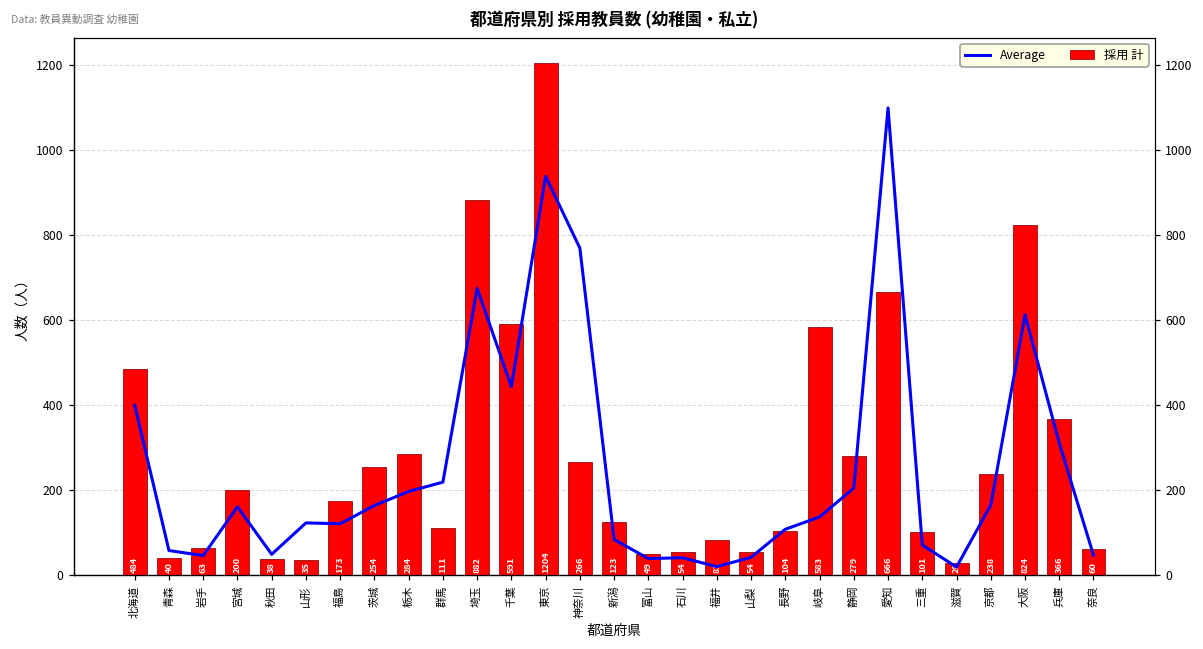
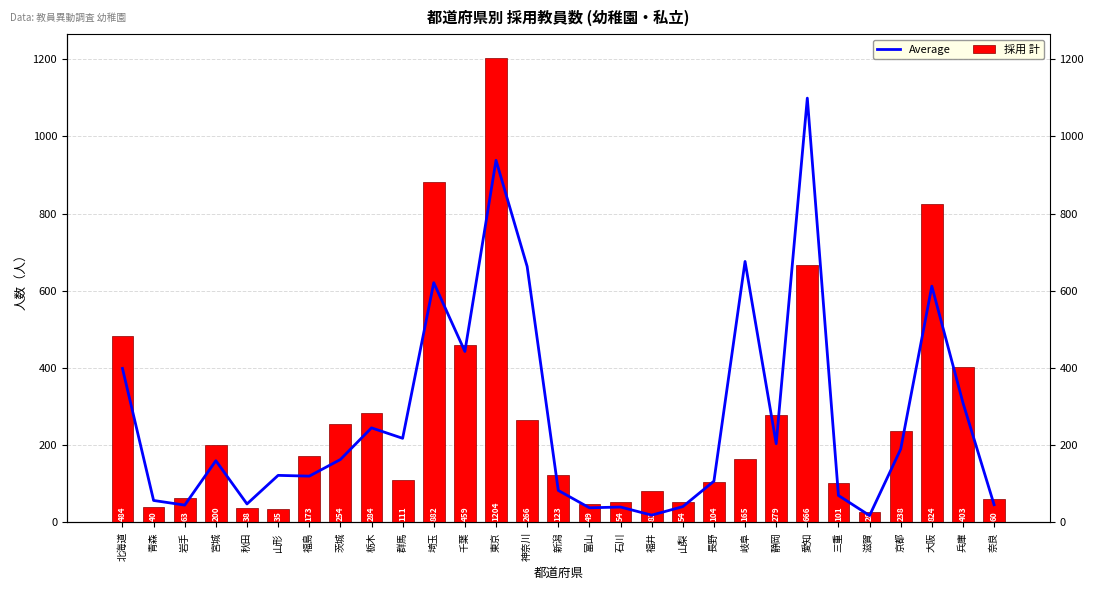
Average, 栃木: 200 -> 250
Average, 埼玉: 670 -> 620
採用 計, 千葉: 591 -> 459
Average, 神奈川: 770 -> 660
採用 計, 岐阜: 583 -> 165
Average, 岐阜: 140 -> 680
Average, 京都: 160 -> 190
採用 計, 兵庫: 366 -> 403
